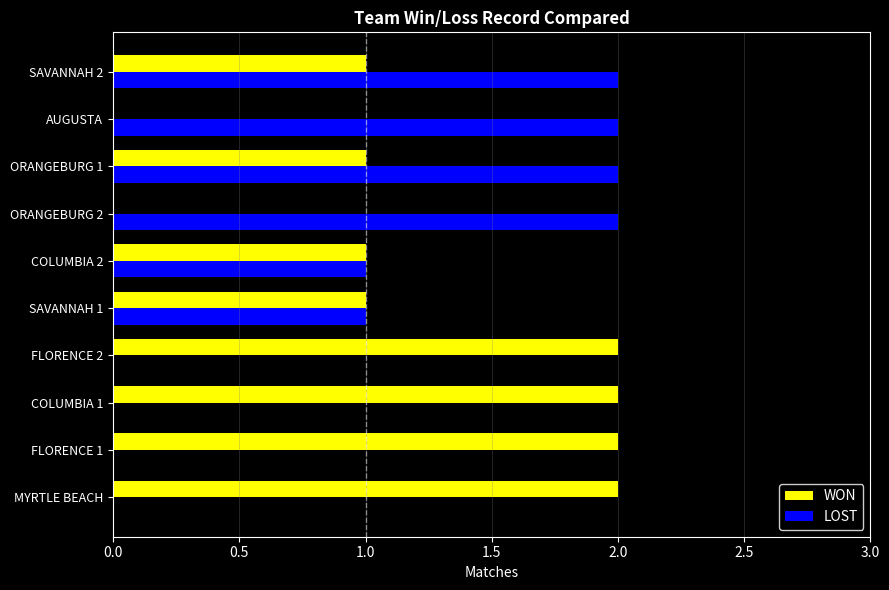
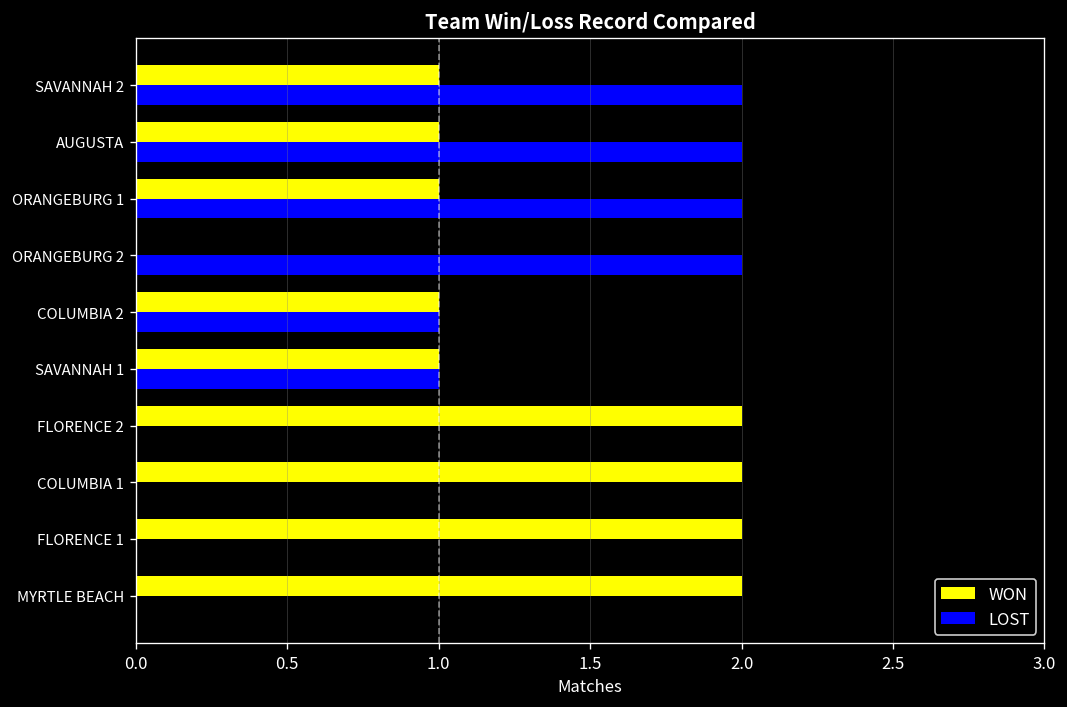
WON, AUGUSTA: 0 -> 1
